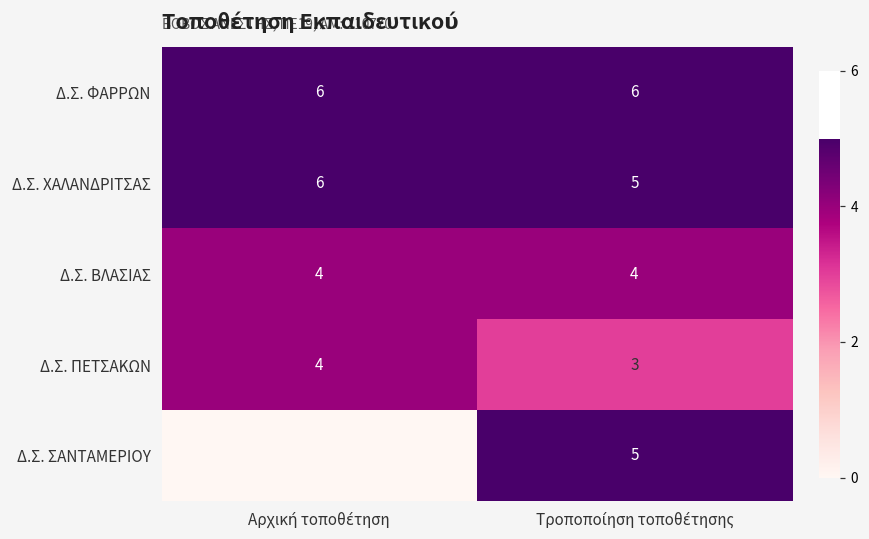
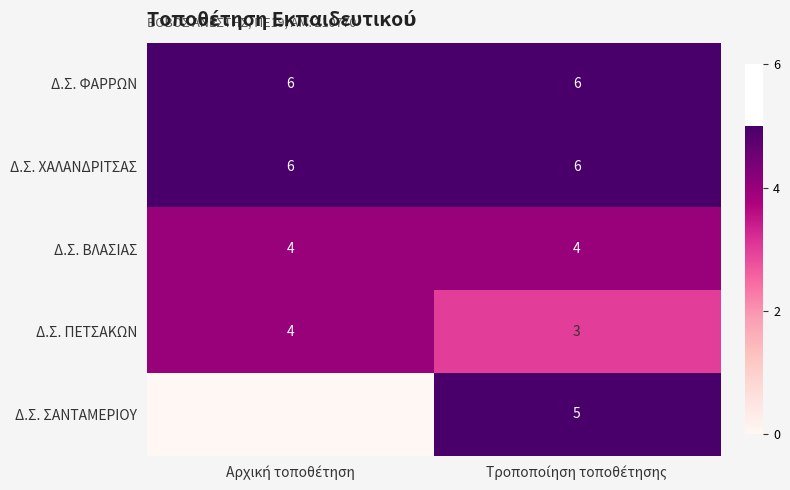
Δ.Σ. ΧΑΛΑΝΔΡΙΤΣΑΣ, Τροποποίηση τοποθέτησης: 5 -> 6
